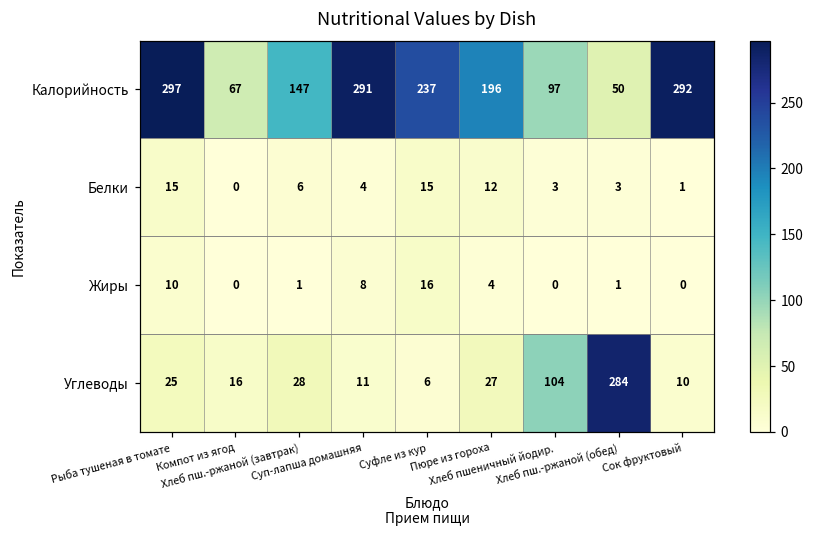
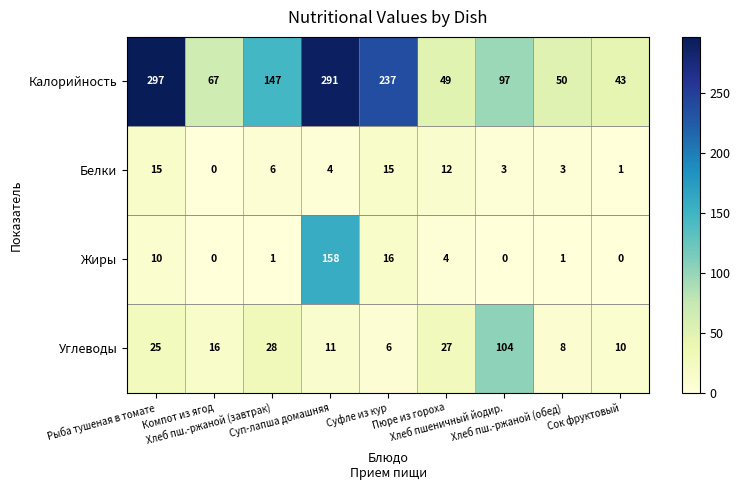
Калорийность, Пюре из гороха: 196 -> 49
Калорийность, Сок фруктовый: 292 -> 43
Жиры, Суп-лапша домашняя: 8 -> 158
Углеводы, Хлеб пш.-ржаной (обед): 284 -> 8
